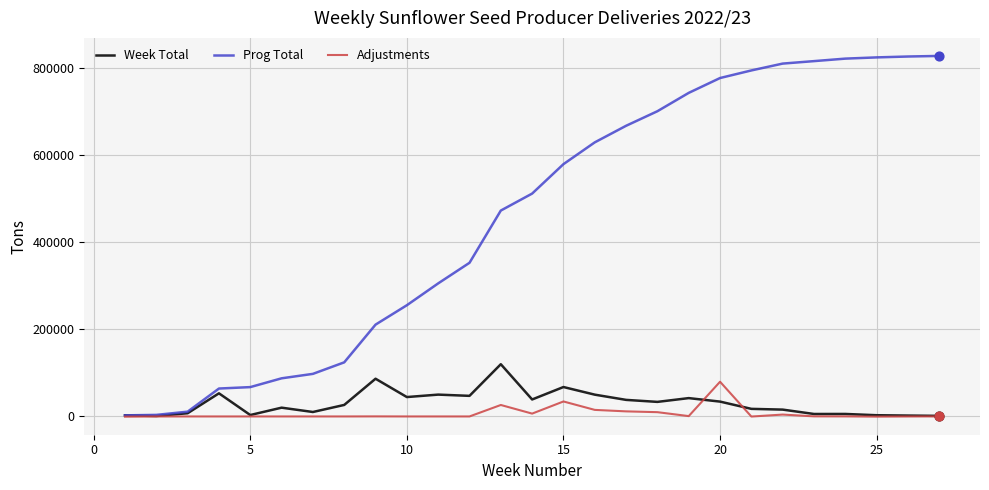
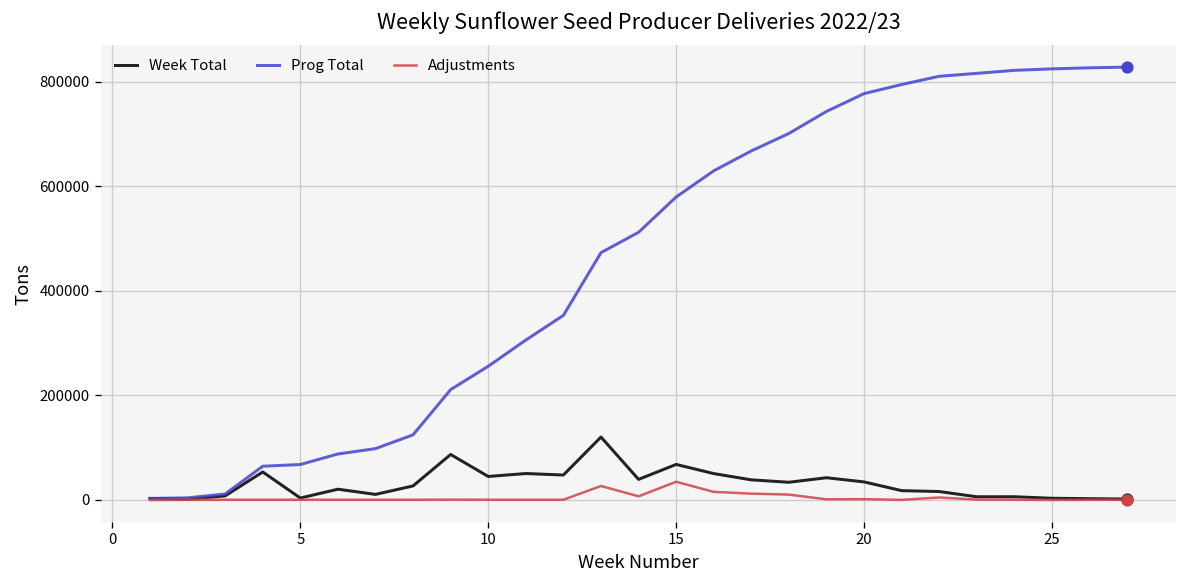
Adjustments, 20: 80000 -> 0
